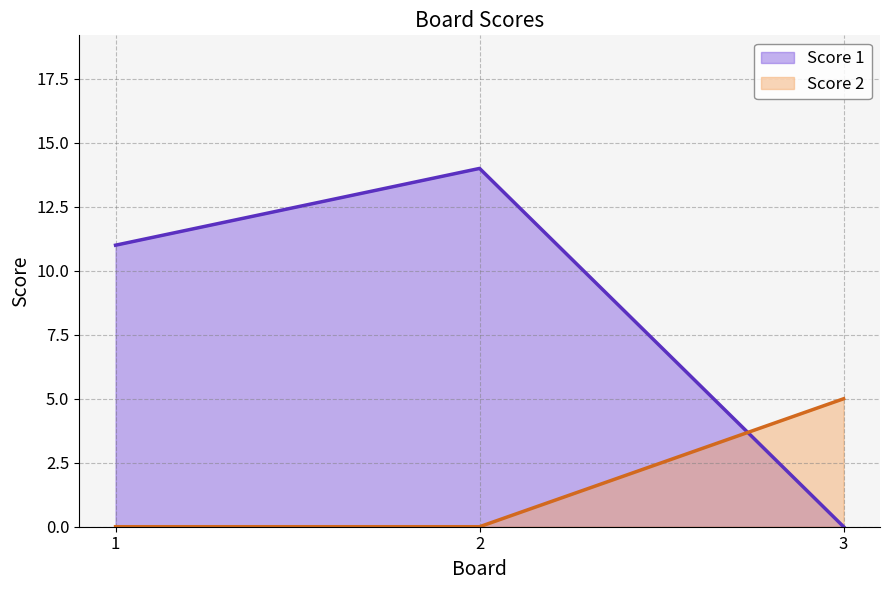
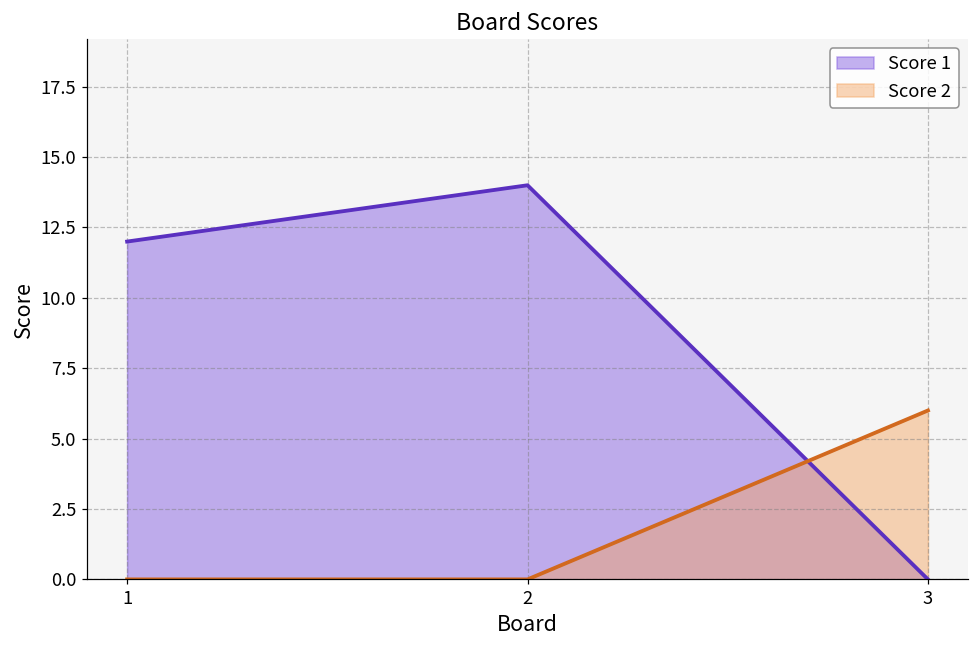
Score 1, 1: 11 -> 12
Score 2, 3: 5 -> 6
